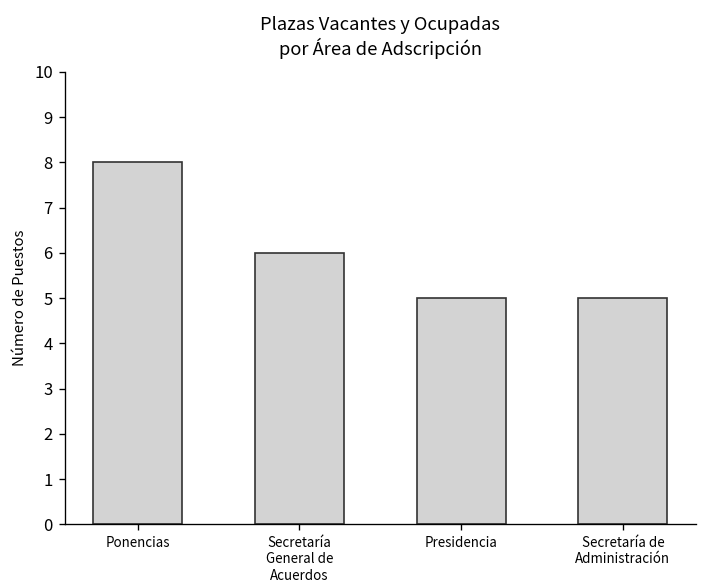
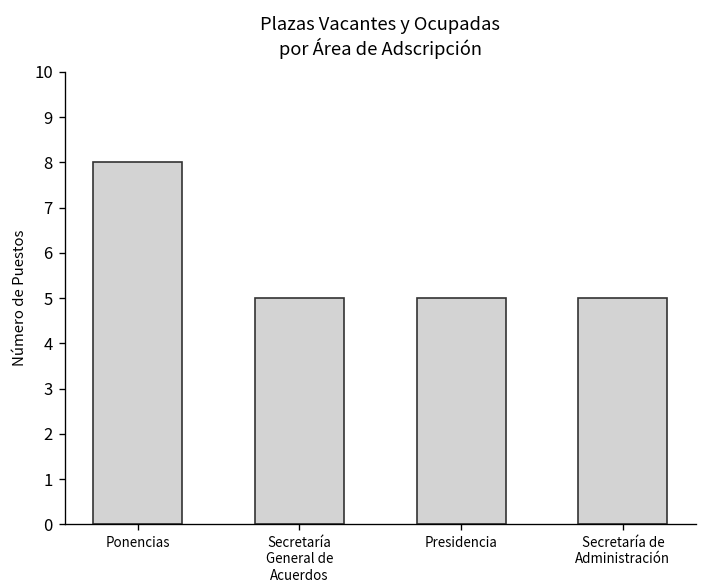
Secretaría General de Acuerdos: 6 -> 5
